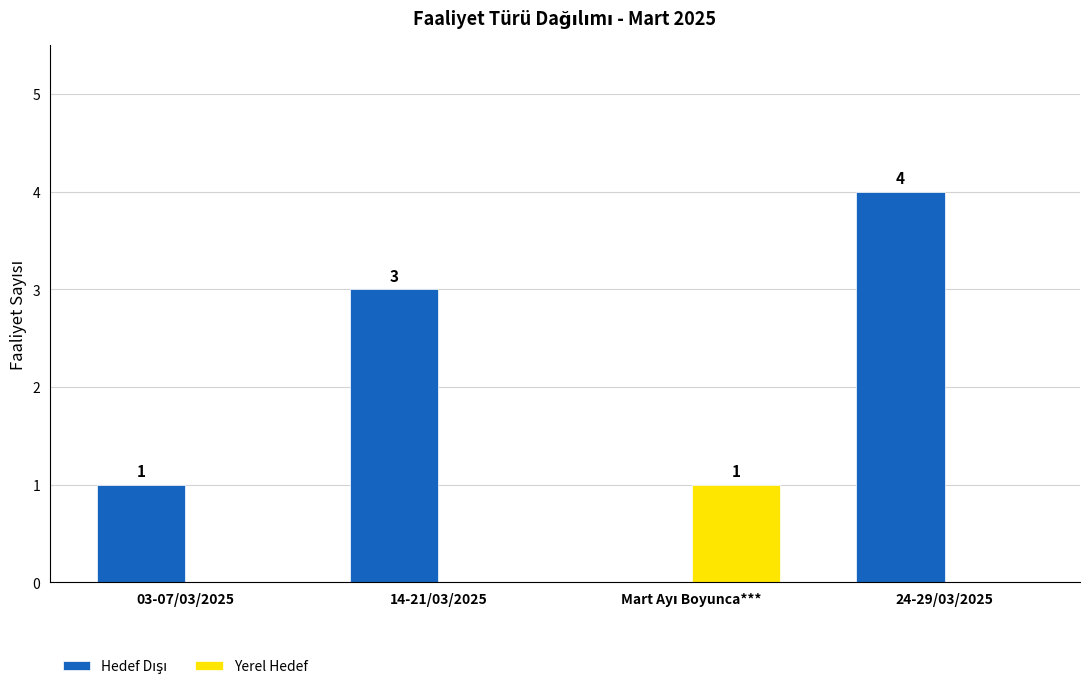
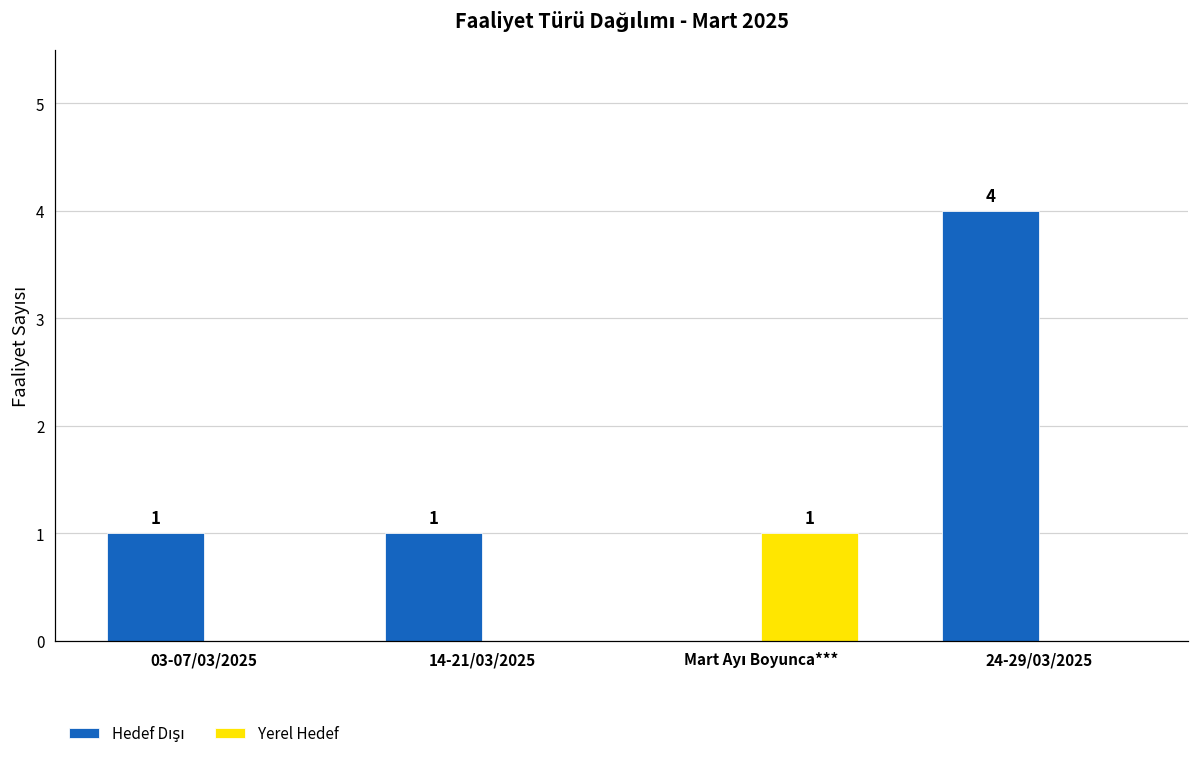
Hedef Dışı, 14-21/03/2025: 3 -> 1
